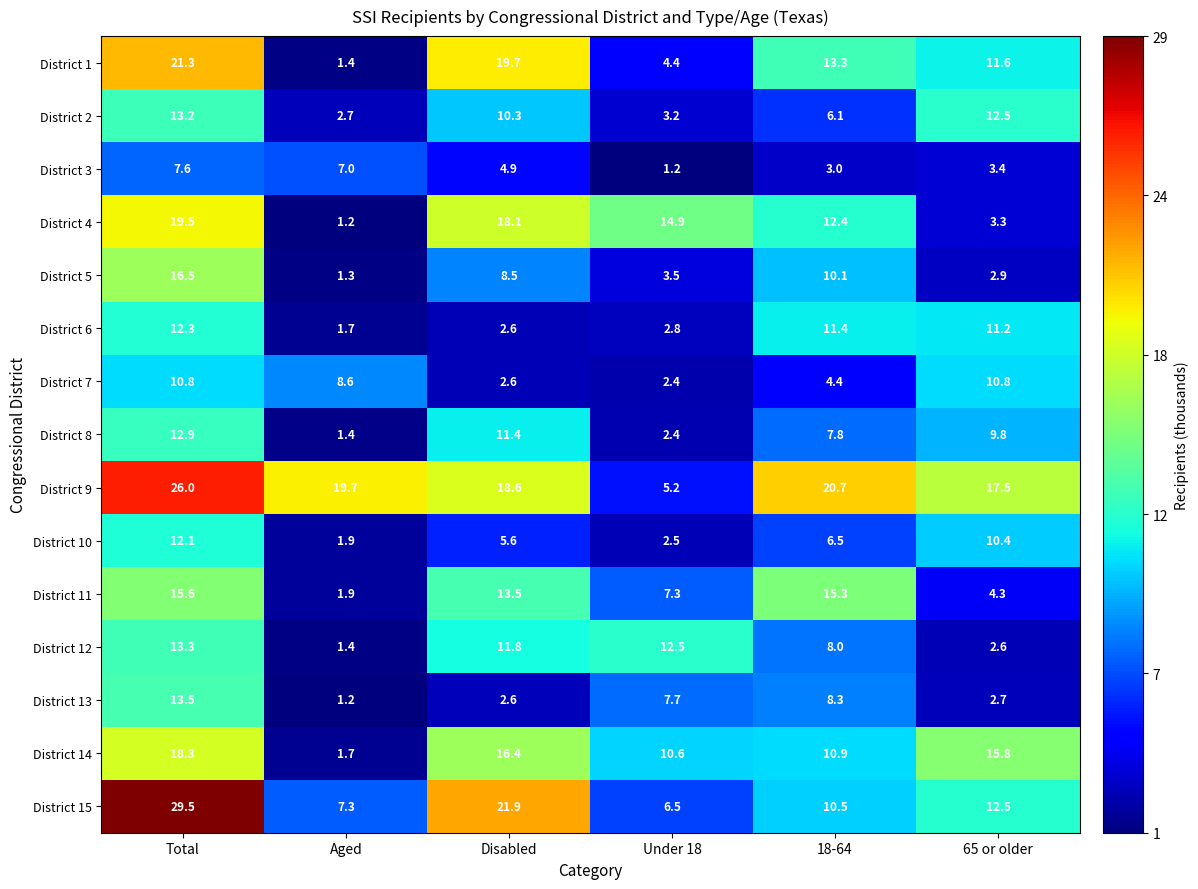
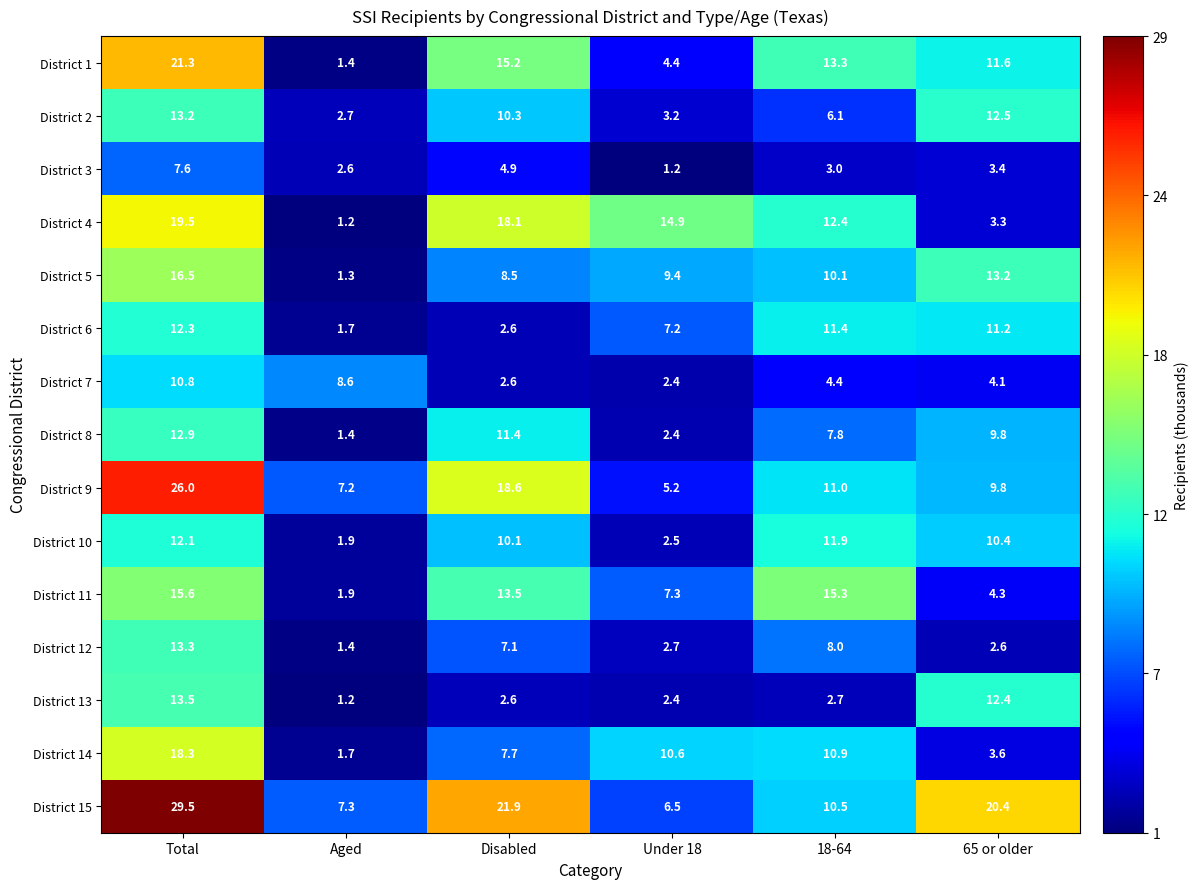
District 1, Disabled: 19.7 -> 15.2
District 3, Aged: 7.0 -> 2.6
District 5, Under 18: 3.5 -> 9.4
District 5, 65 or older: 2.9 -> 13.2
District 6, Under 18: 2.8 -> 7.2
District 7, 65 or older: 10.8 -> 4.1
District 9, Aged: 19.7 -> 7.2
District 9, 18-64: 20.7 -> 11.0
District 9, 65 or older: 17.5 -> 9.8
District 10, Disabled: 5.6 -> 10.1
District 10, 18-64: 6.5 -> 11.9
District 12, Disabled: 11.8 -> 7.1
District 12, Under 18: 12.5 -> 2.7
District 13, Under 18: 7.7 -> 2.4
District 13, 18-64: 8.3 -> 2.7
District 13, 65 or older: 2.7 -> 12.4
District 14, Disabled: 16.4 -> 7.7
District 14, 65 or older: 15.8 -> 3.6
District 15, 65 or older: 12.5 -> 20.4
